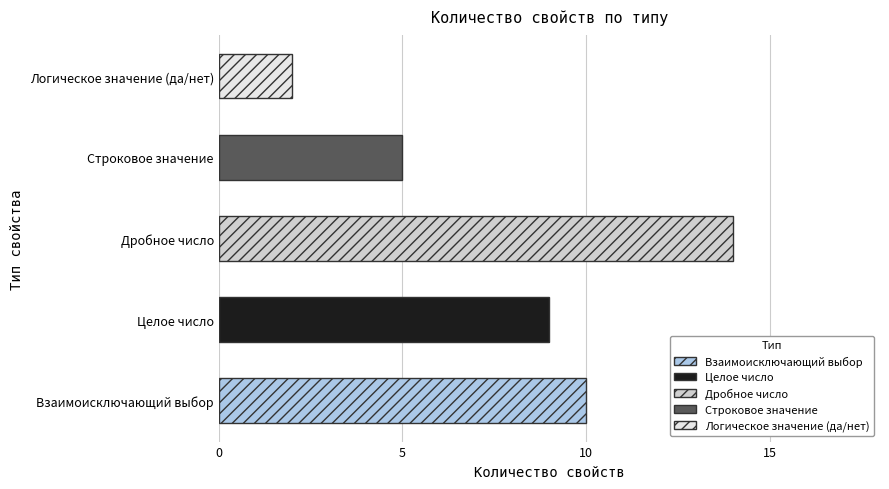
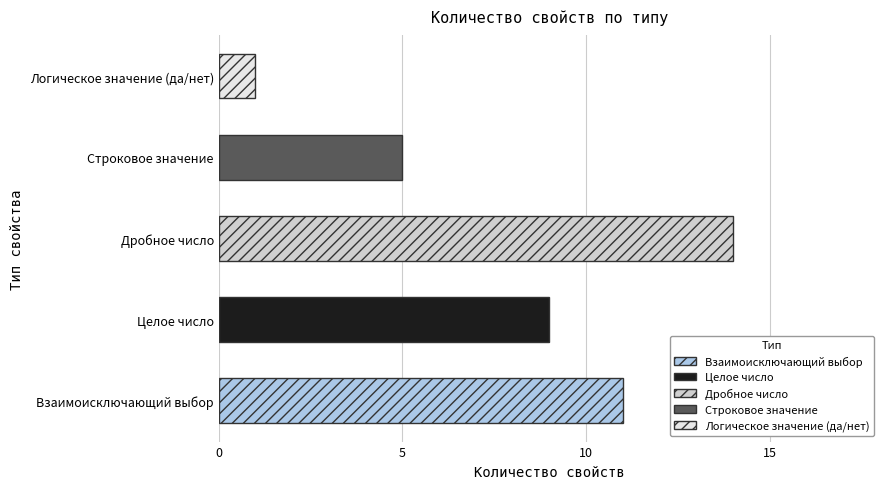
Логическое значение (да/нет): 2 -> 1
Взаимоисключающий выбор: 10 -> 11
